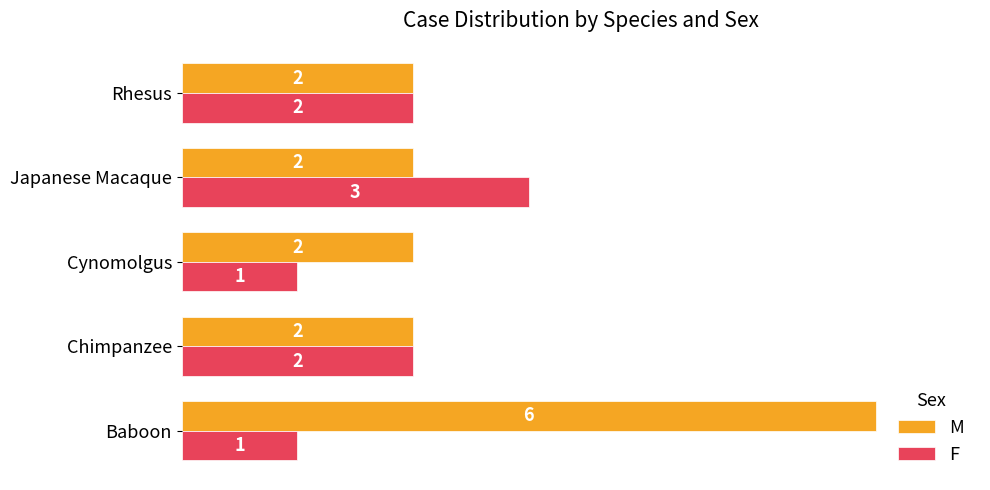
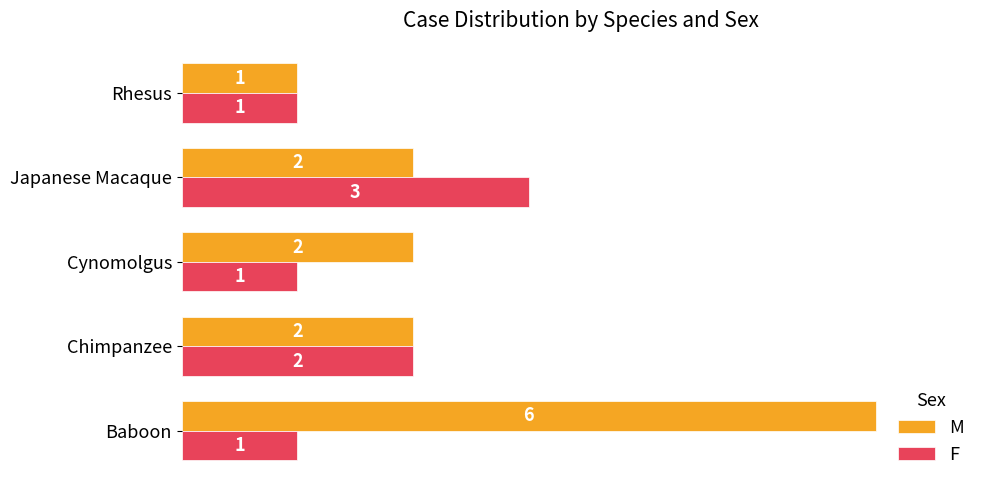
M, Rhesus: 2 -> 1
F, Rhesus: 2 -> 1
